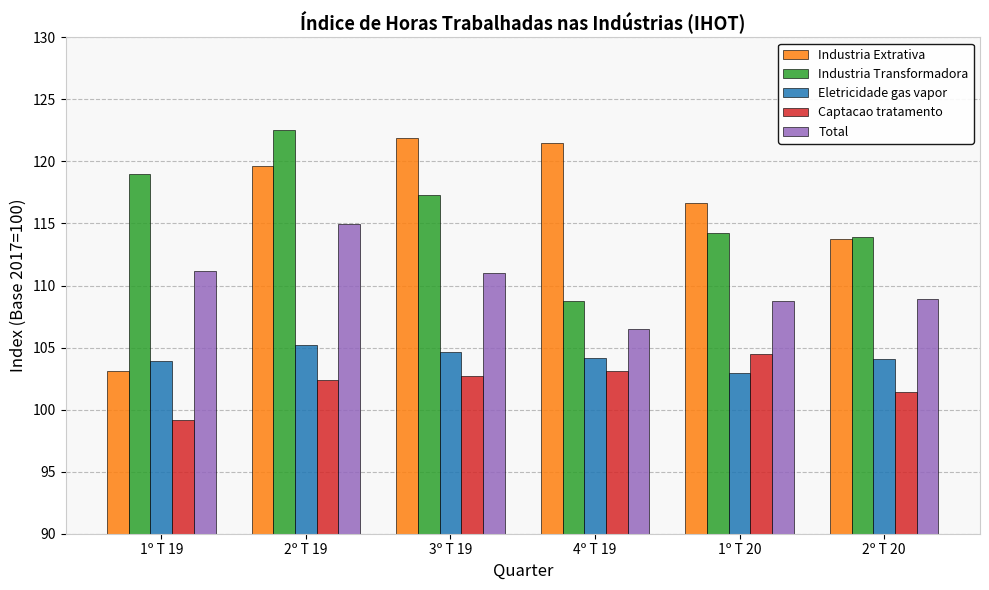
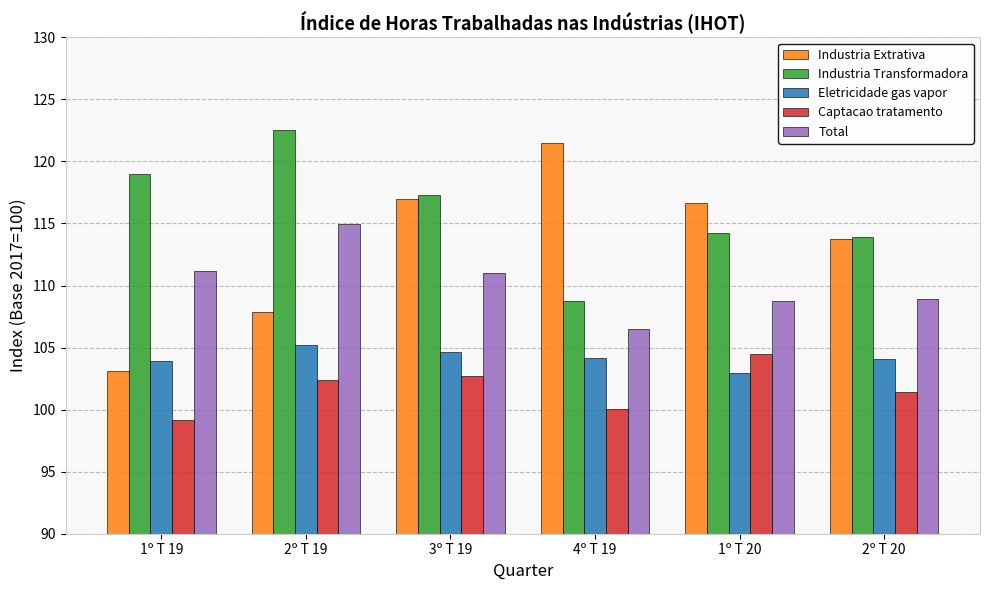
Industria Extrativa, 2º T 19: 119.6 -> 107.9
Industria Extrativa, 3º T 19: 121.9 -> 117.0
Captacao tratamento, 4º T 19: 103.1 -> 100.0
